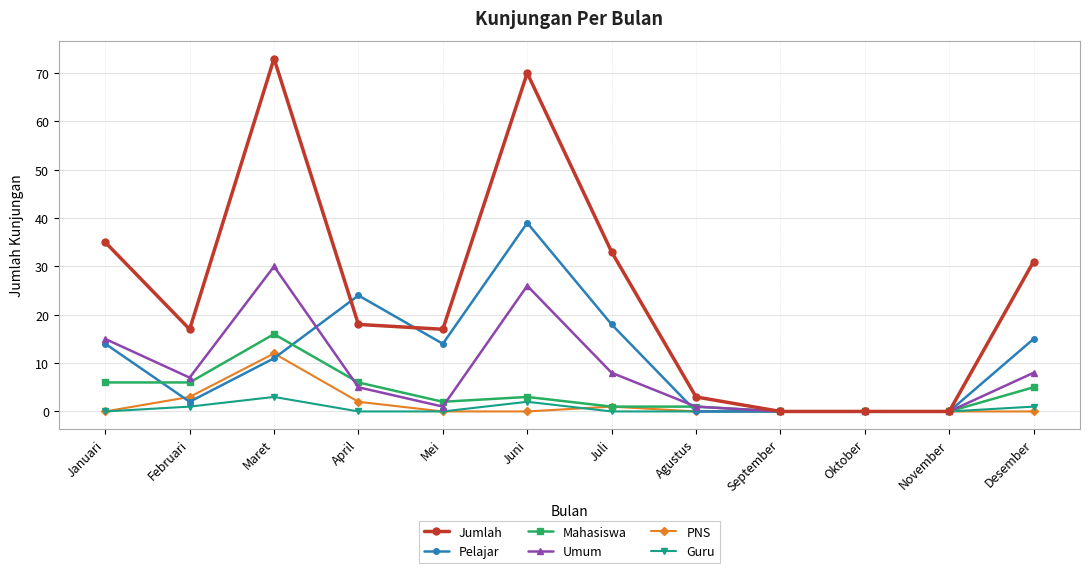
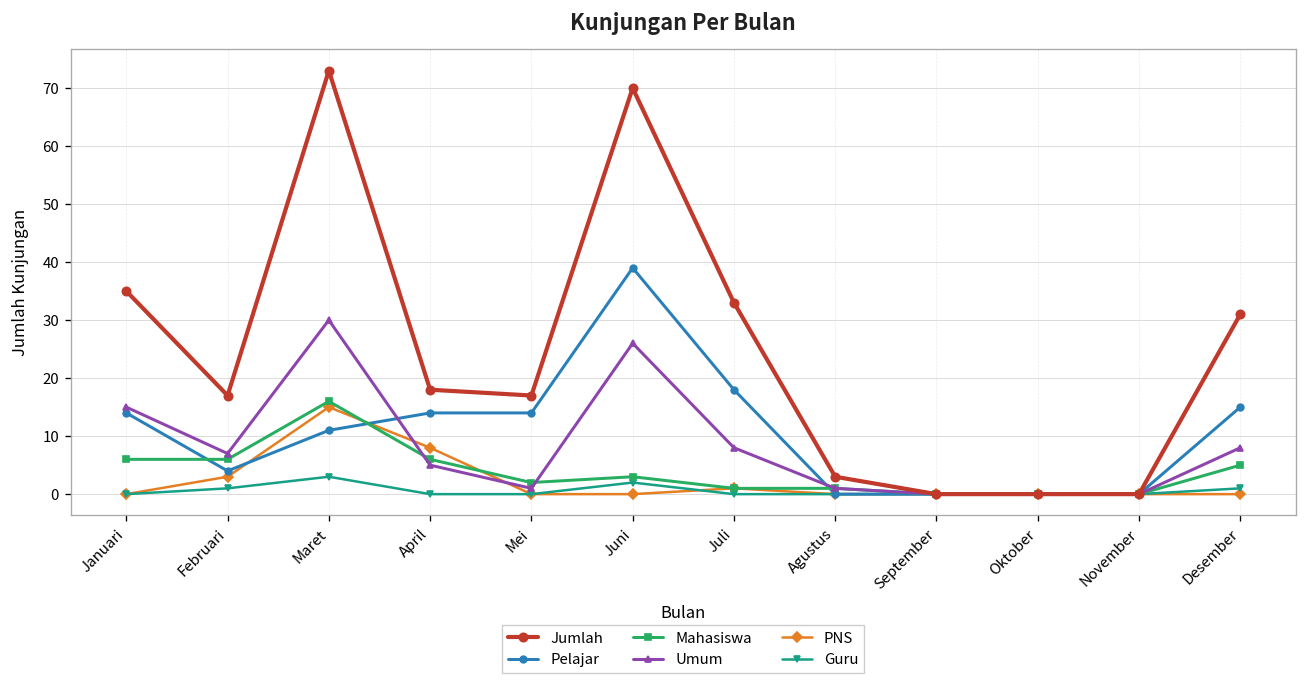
Pelajar, Februari: 2 -> 4
PNS, Maret: 12 -> 15
Pelajar, April: 24 -> 14
PNS, April: 2 -> 8
